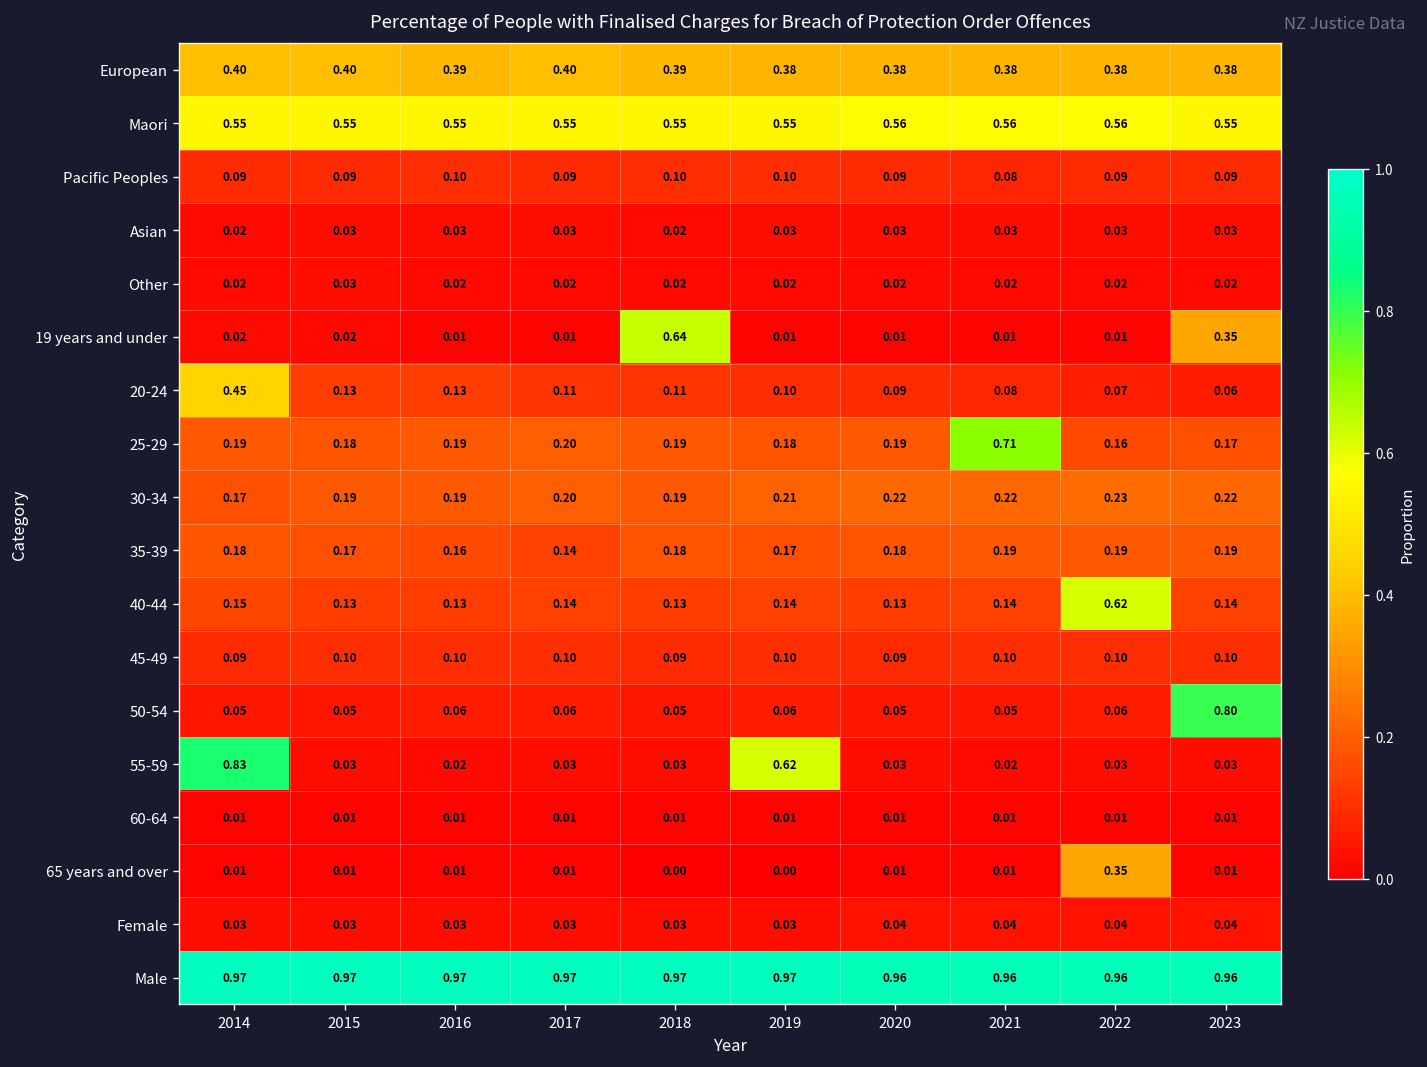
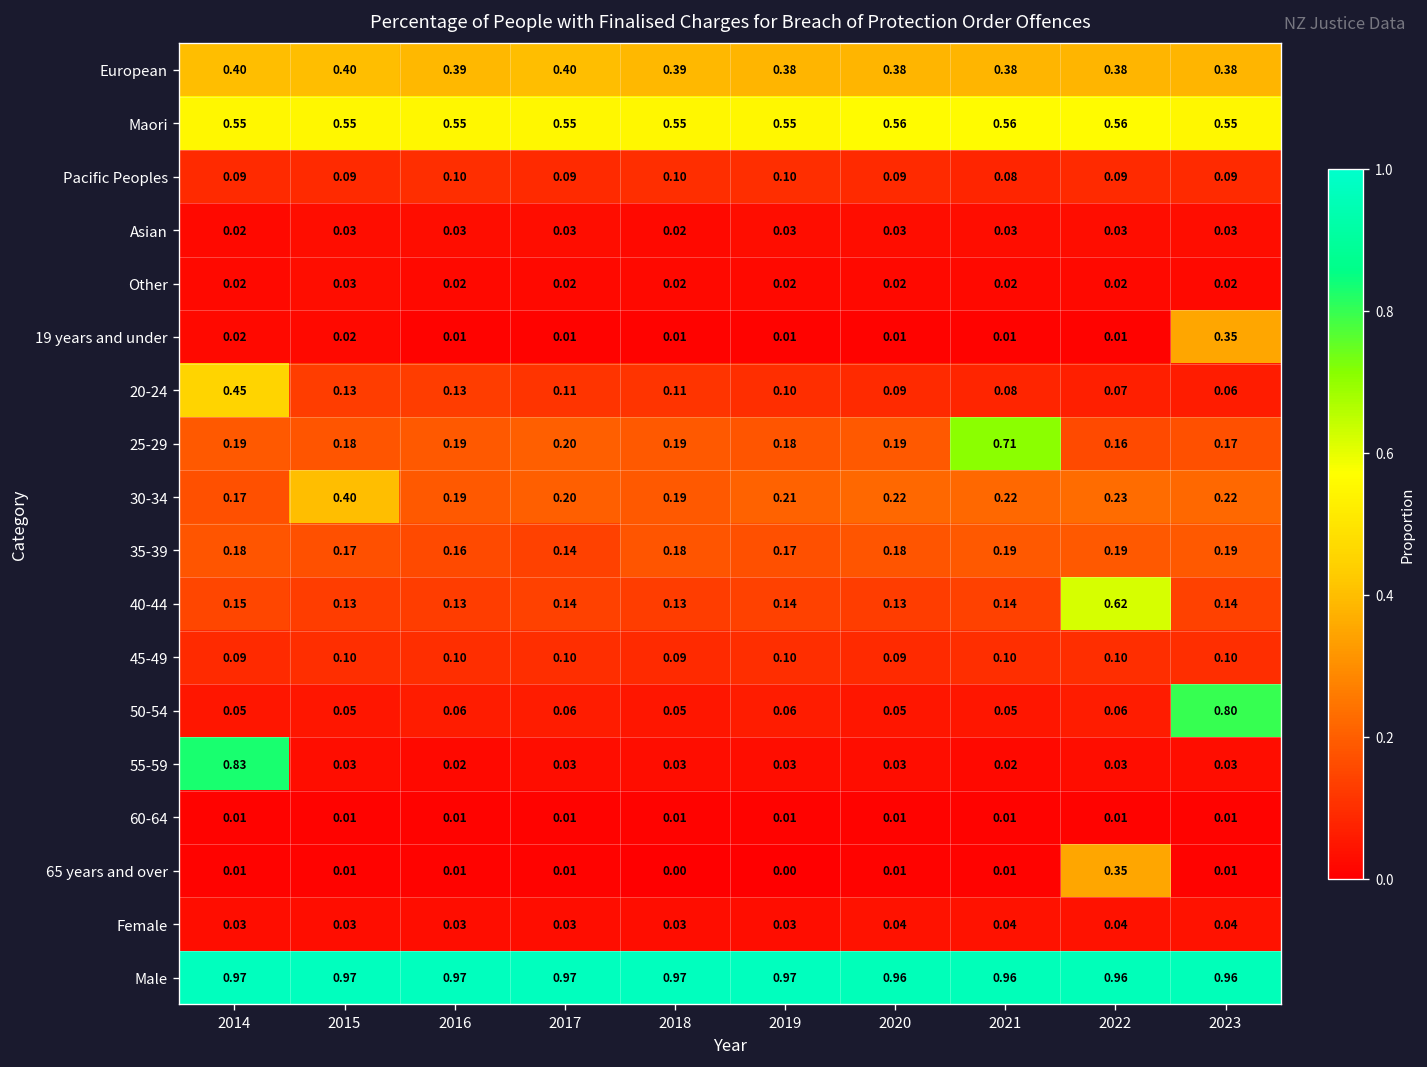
19 years and under, 2018: 0.64 -> 0.01
30-34, 2015: 0.19 -> 0.40
55-59, 2019: 0.62 -> 0.03
